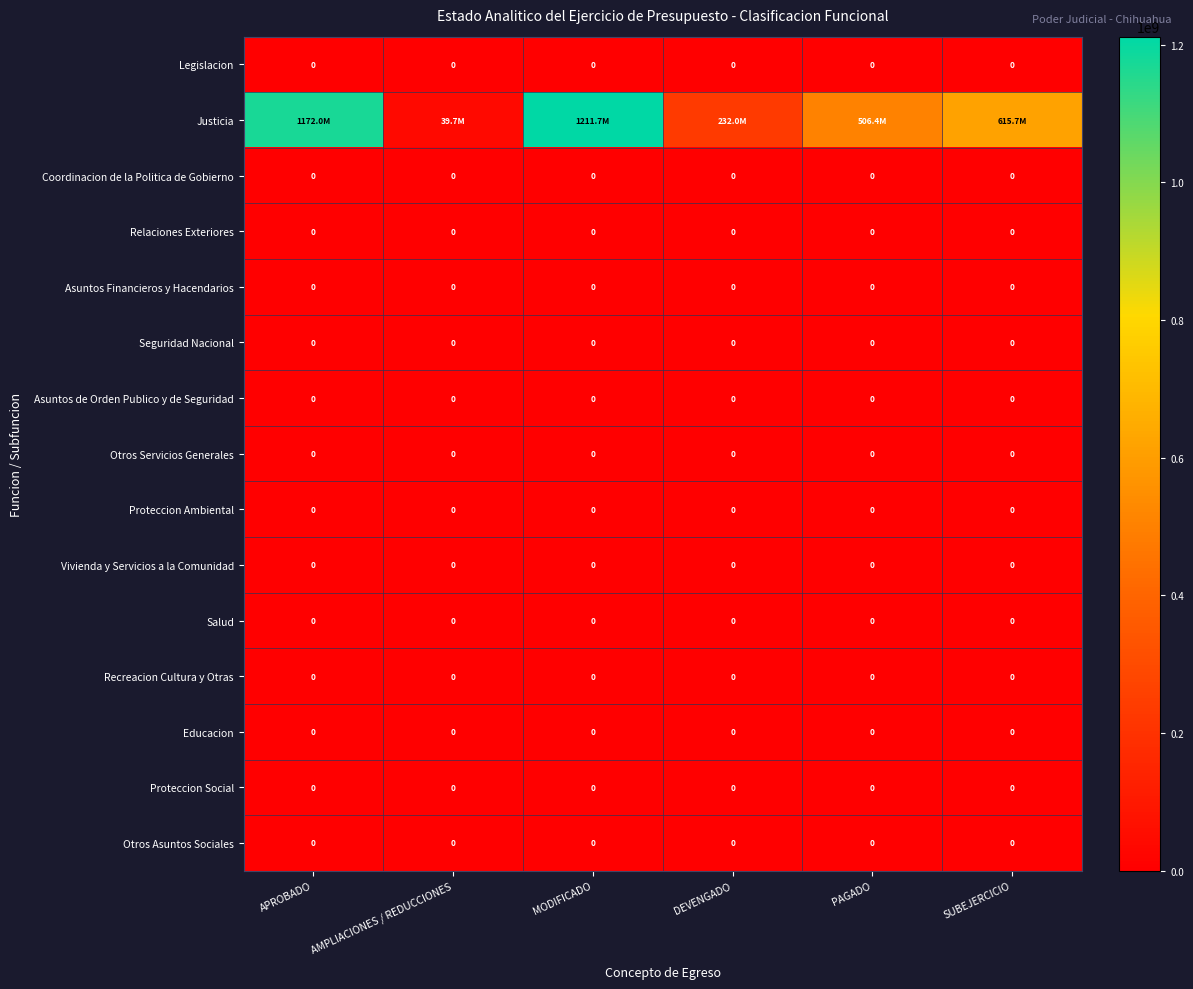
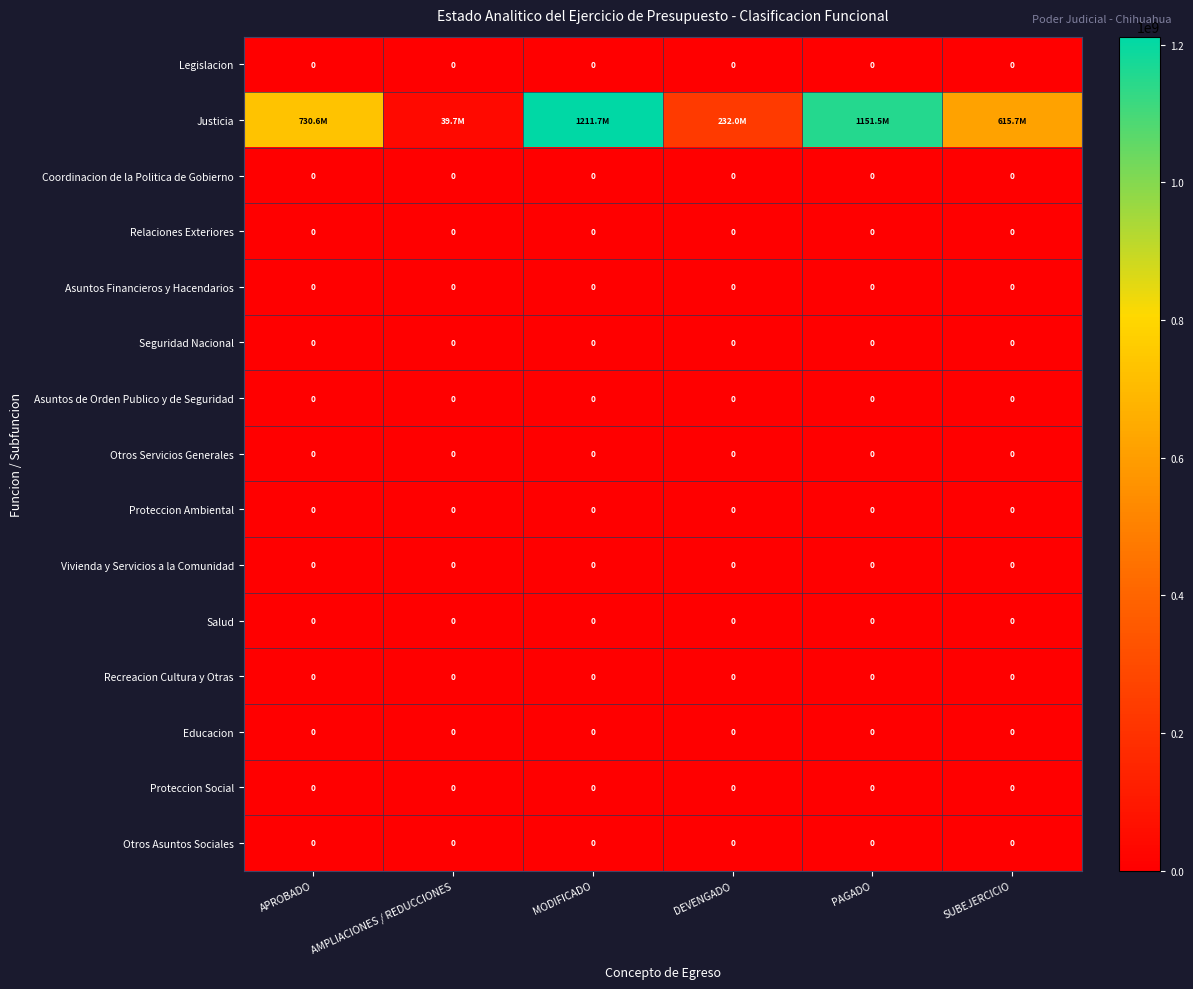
Justicia, APROBADO: 1172.0M -> 730.6M
Justicia, PAGADO: 506.4M -> 1151.5M
